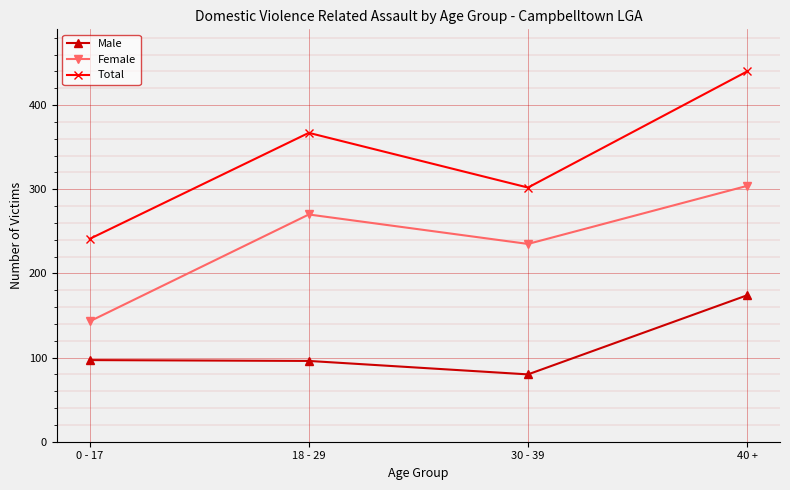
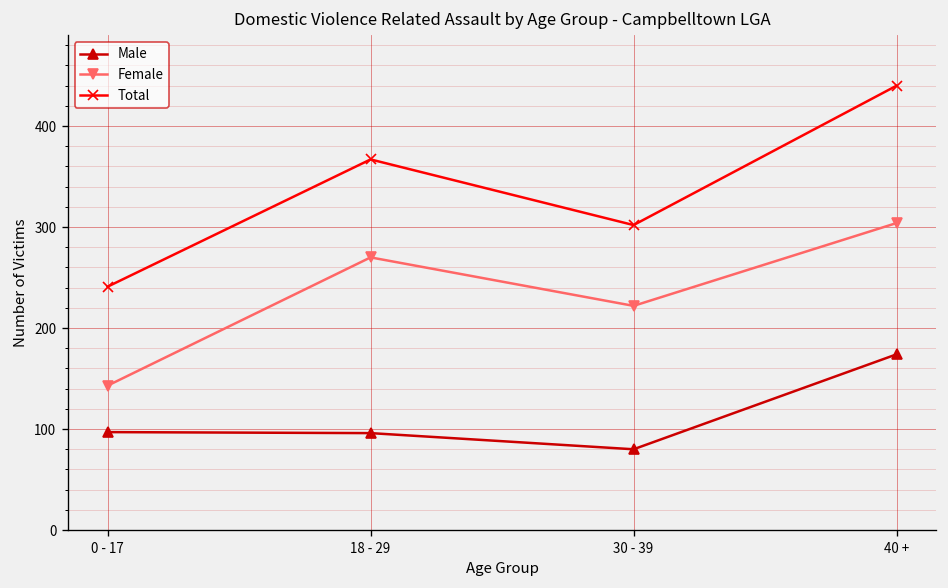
Female, 30 - 39: 240 -> 220
